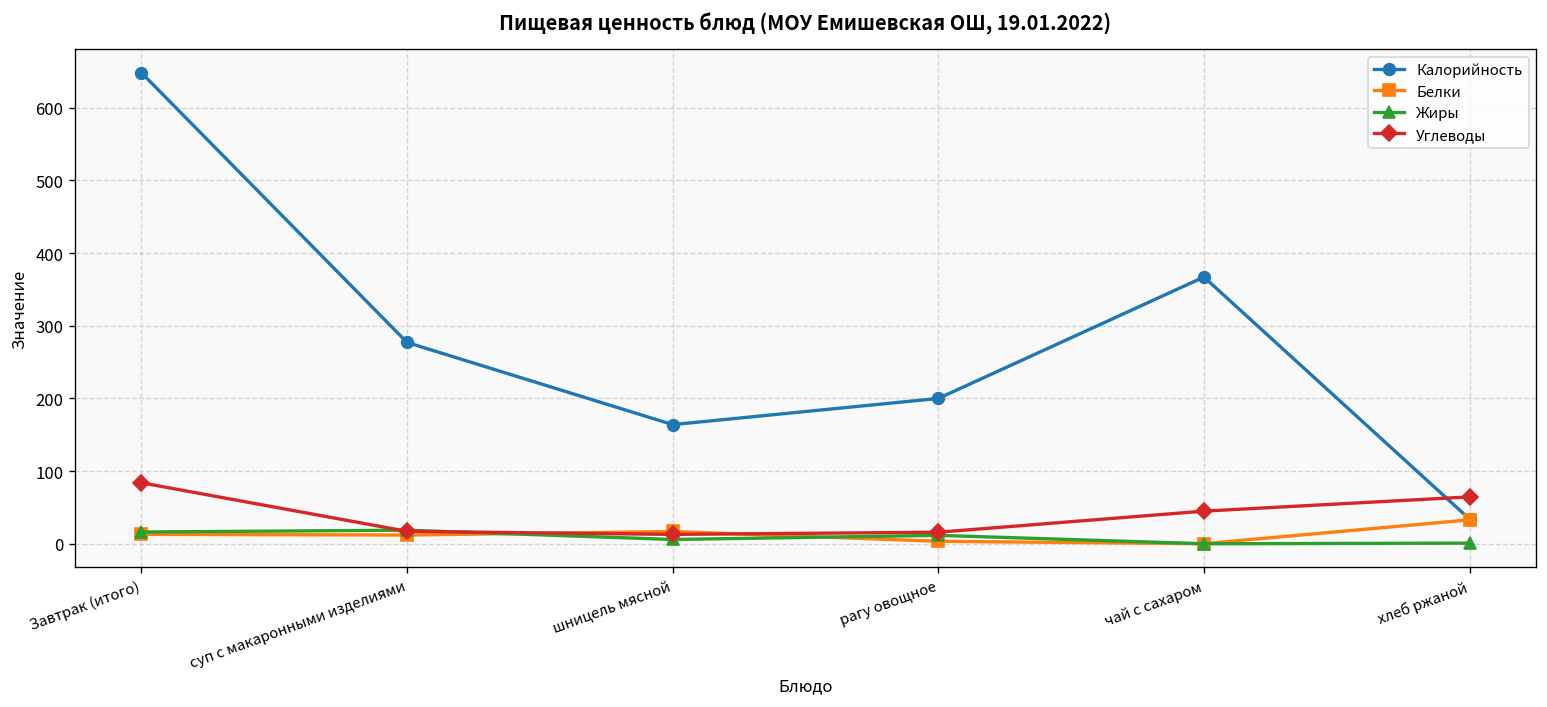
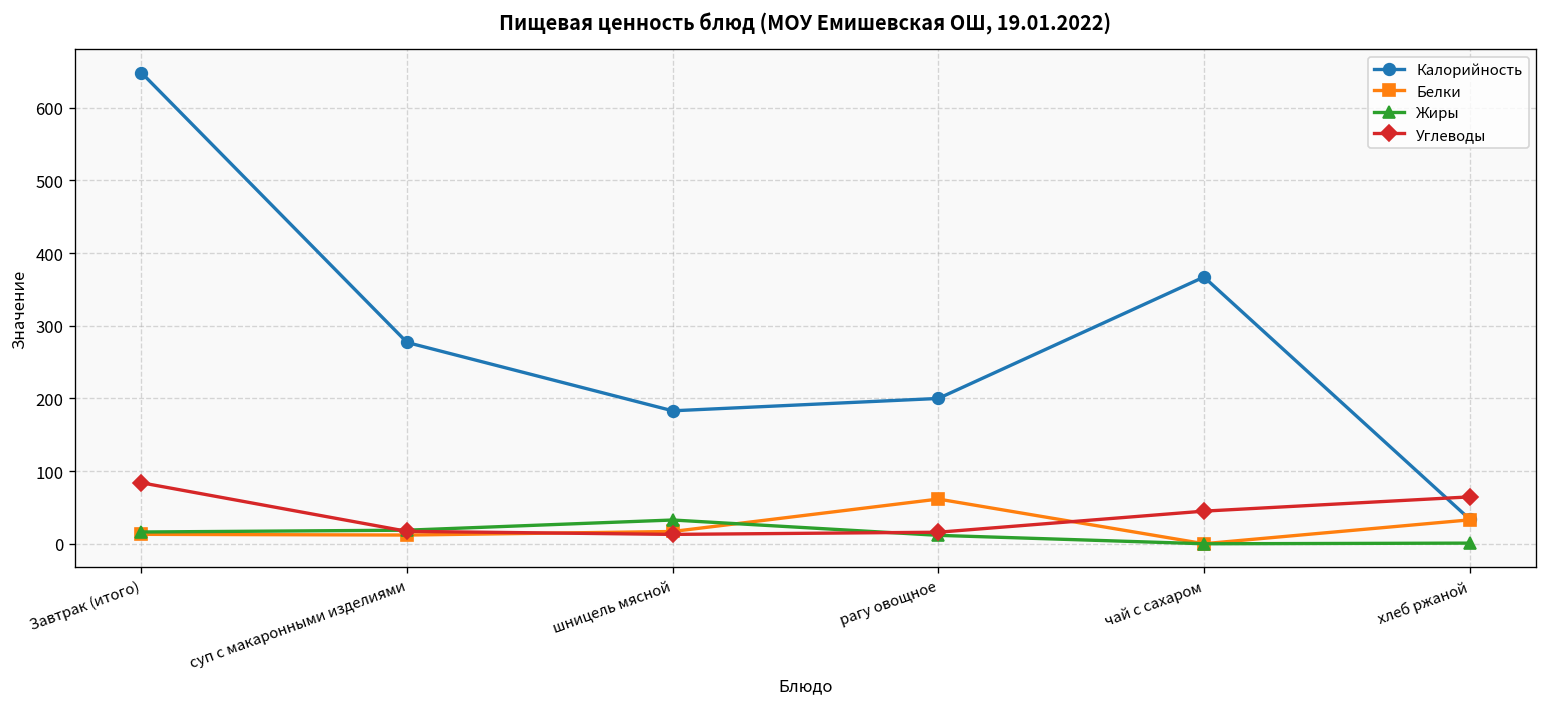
Калорийность, шницель мясной: 160 -> 180
Жиры, шницель мясной: 10 -> 30
Белки, рагу овощное: 0 -> 60
